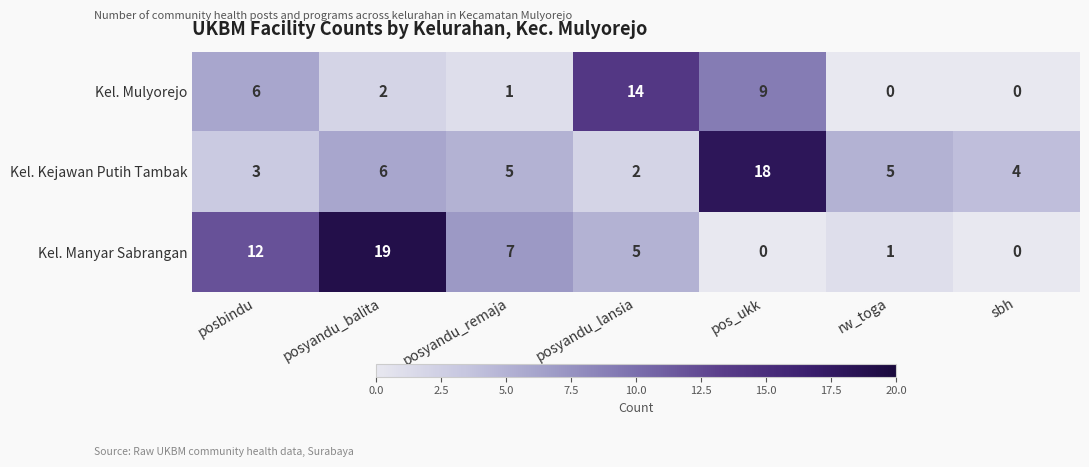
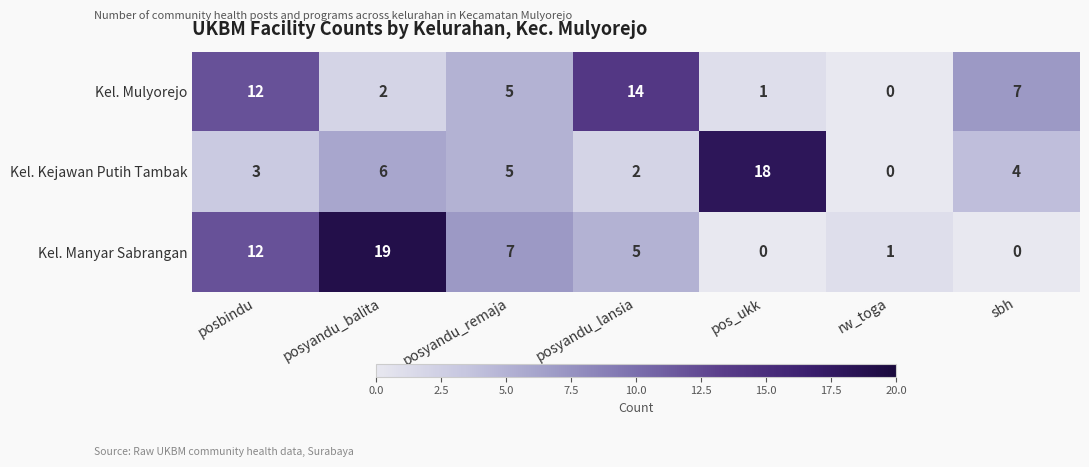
Kel. Mulyorejo, posbindu: 6 -> 12
Kel. Mulyorejo, posyandu_remaja: 1 -> 5
Kel. Mulyorejo, pos_ukk: 9 -> 1
Kel. Mulyorejo, sbh: 0 -> 7
Kel. Kejawan Putih Tambak, rw_toga: 5 -> 0
